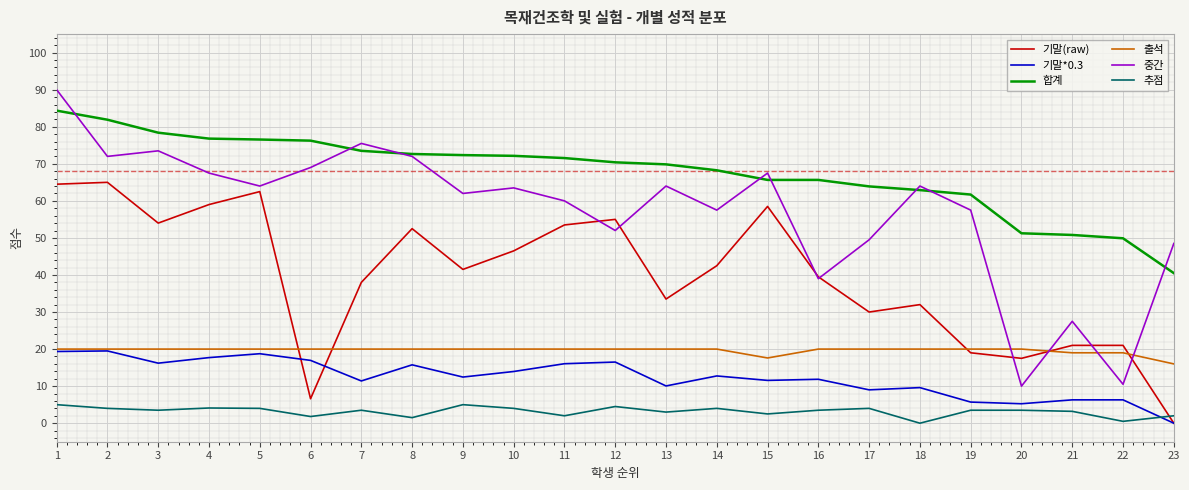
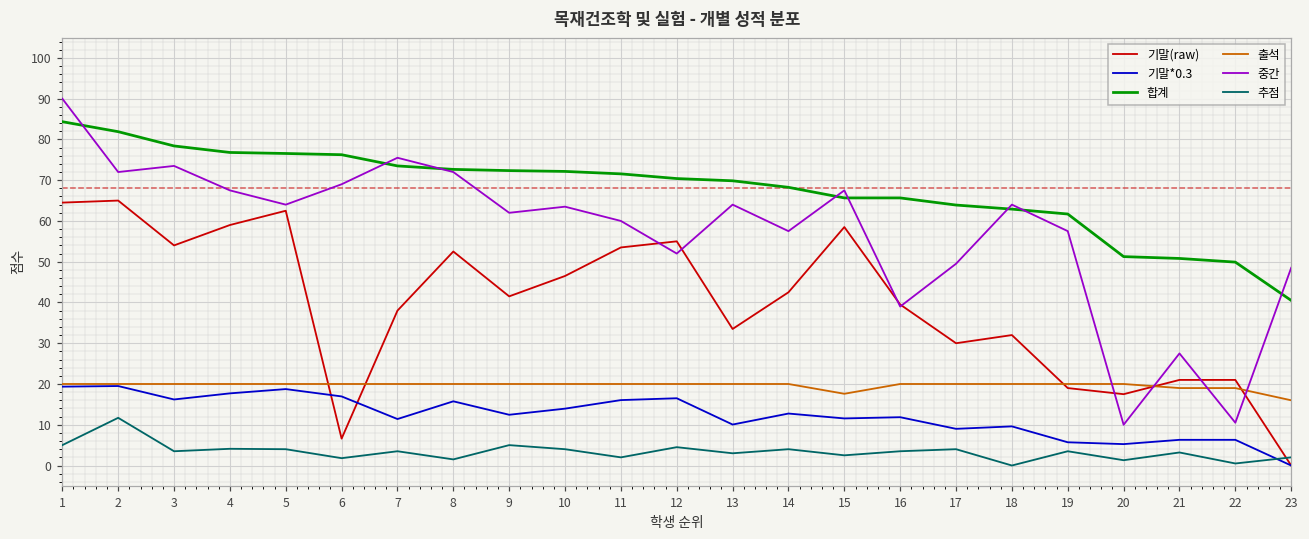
추점, 2: 4 -> 12
추점, 20: 4 -> 1
